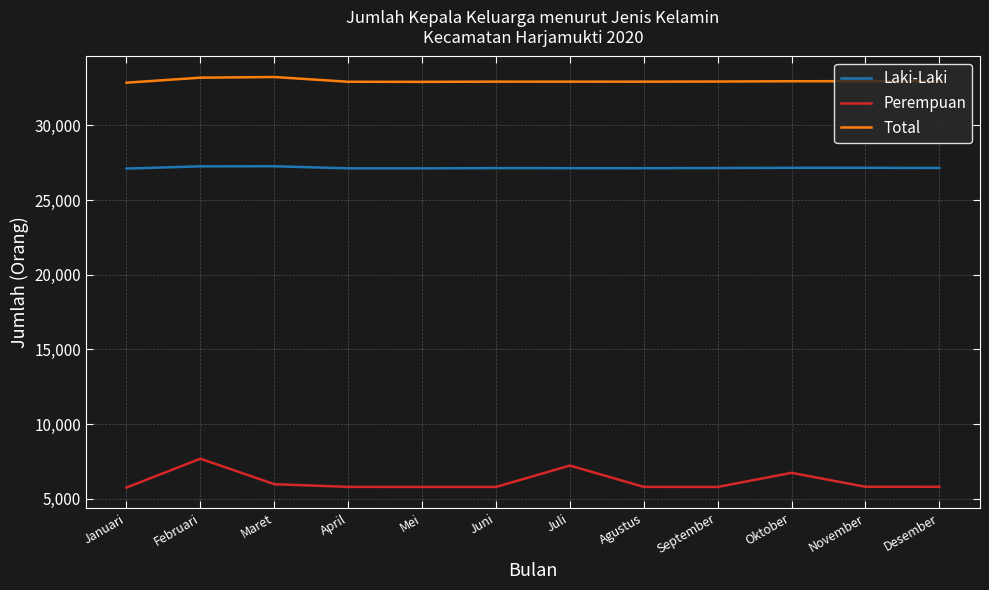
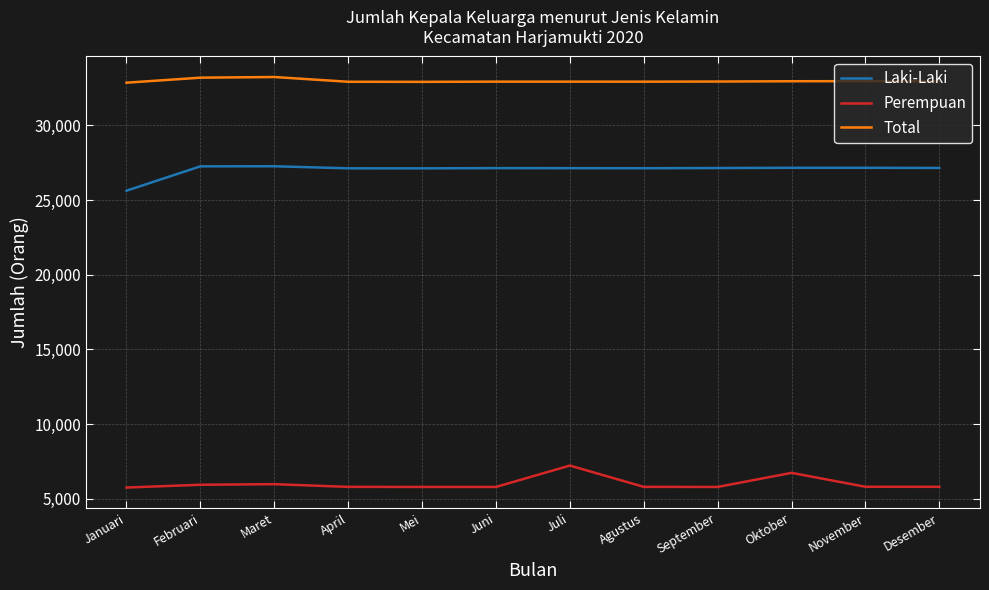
Laki-Laki, Januari: 27,100 -> 25,600
Perempuan, Februari: 7,700 -> 5,900
